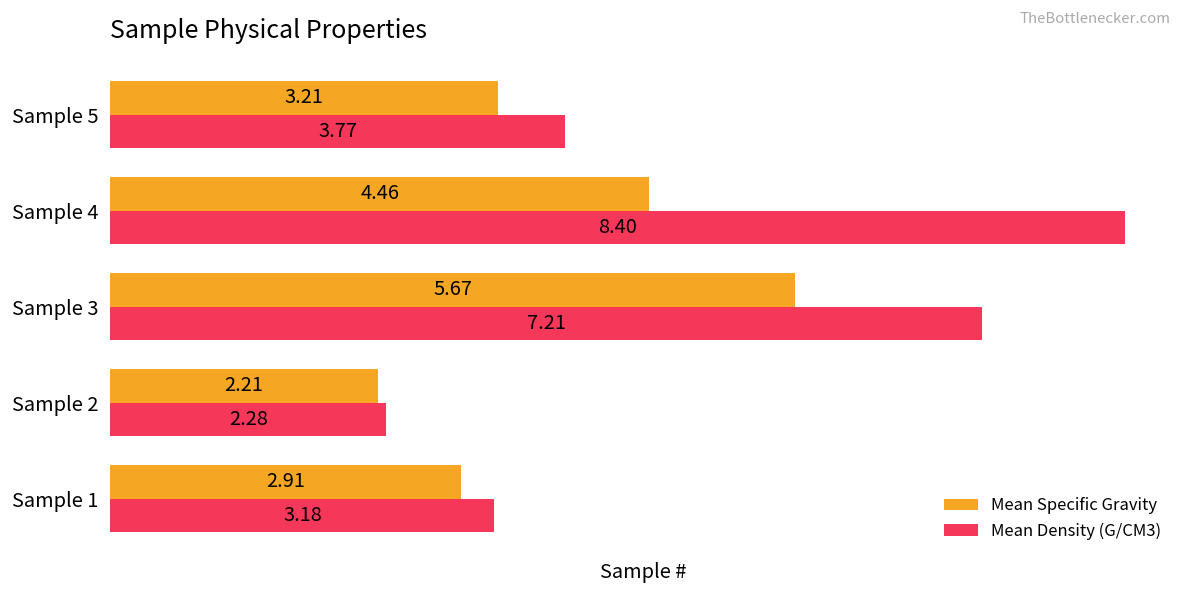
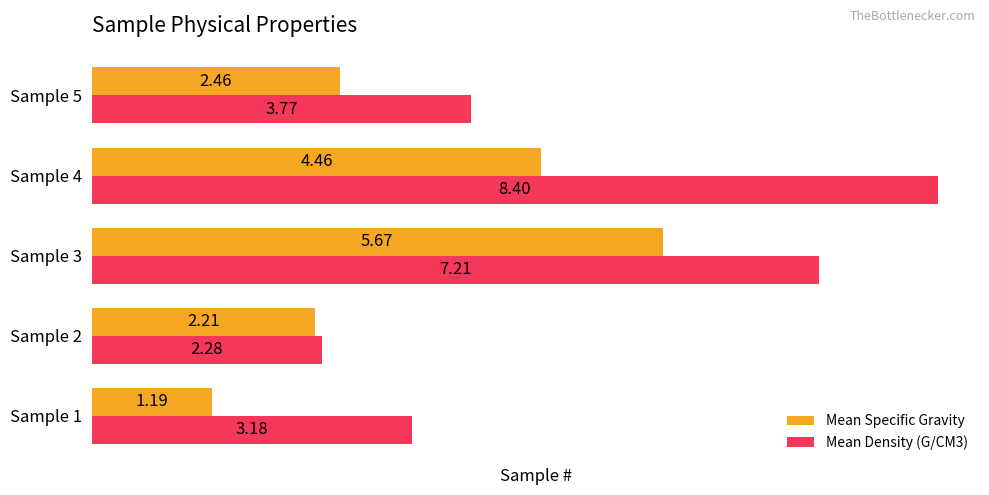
Mean Specific Gravity, Sample 5: 3.21 -> 2.46
Mean Specific Gravity, Sample 1: 2.91 -> 1.19
